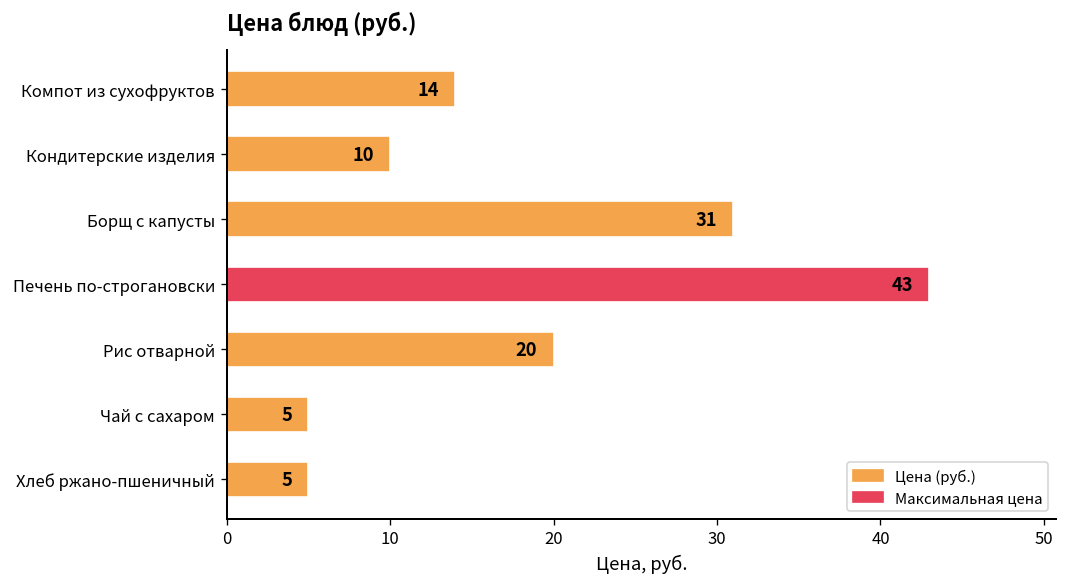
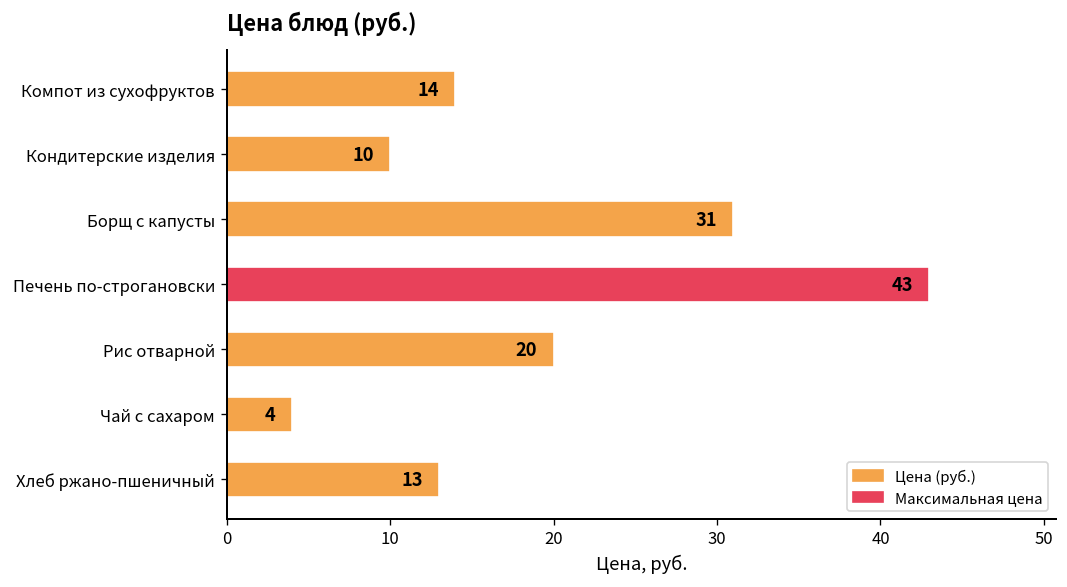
Чай с сахаром: 5 -> 4
Хлеб ржано-пшеничный: 5 -> 13
